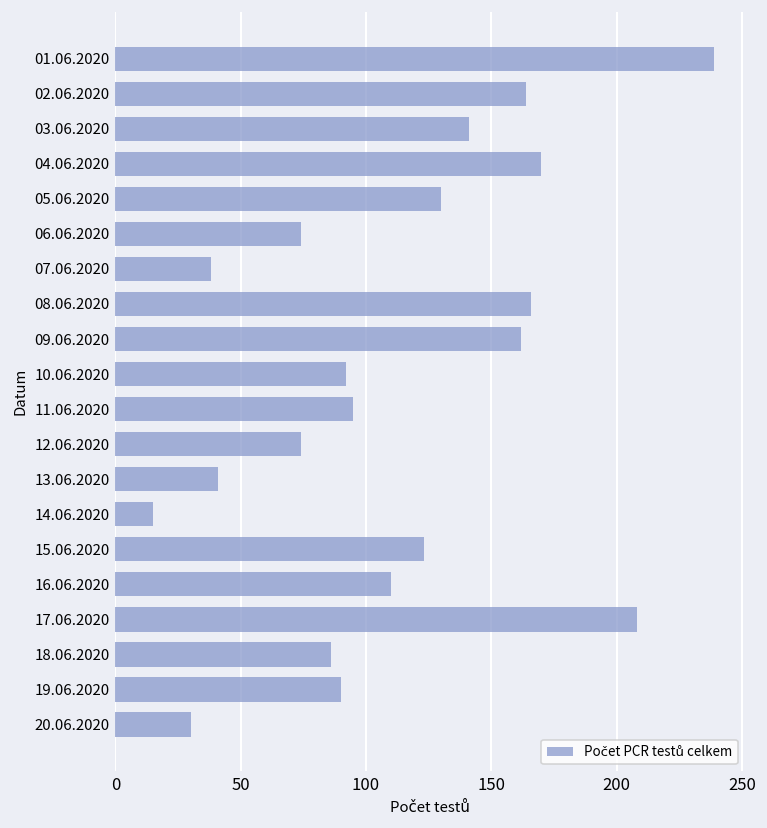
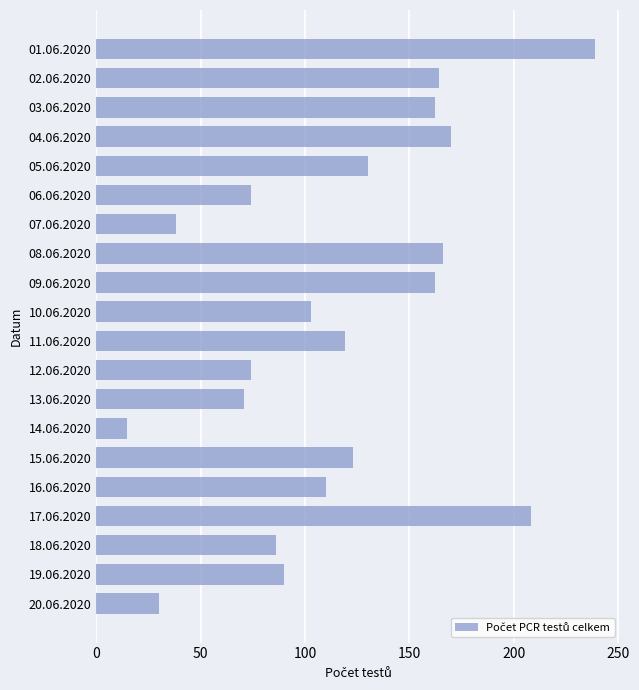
03.06.2020: 141 -> 162
10.06.2020: 92 -> 103
11.06.2020: 95 -> 119
13.06.2020: 41 -> 71
